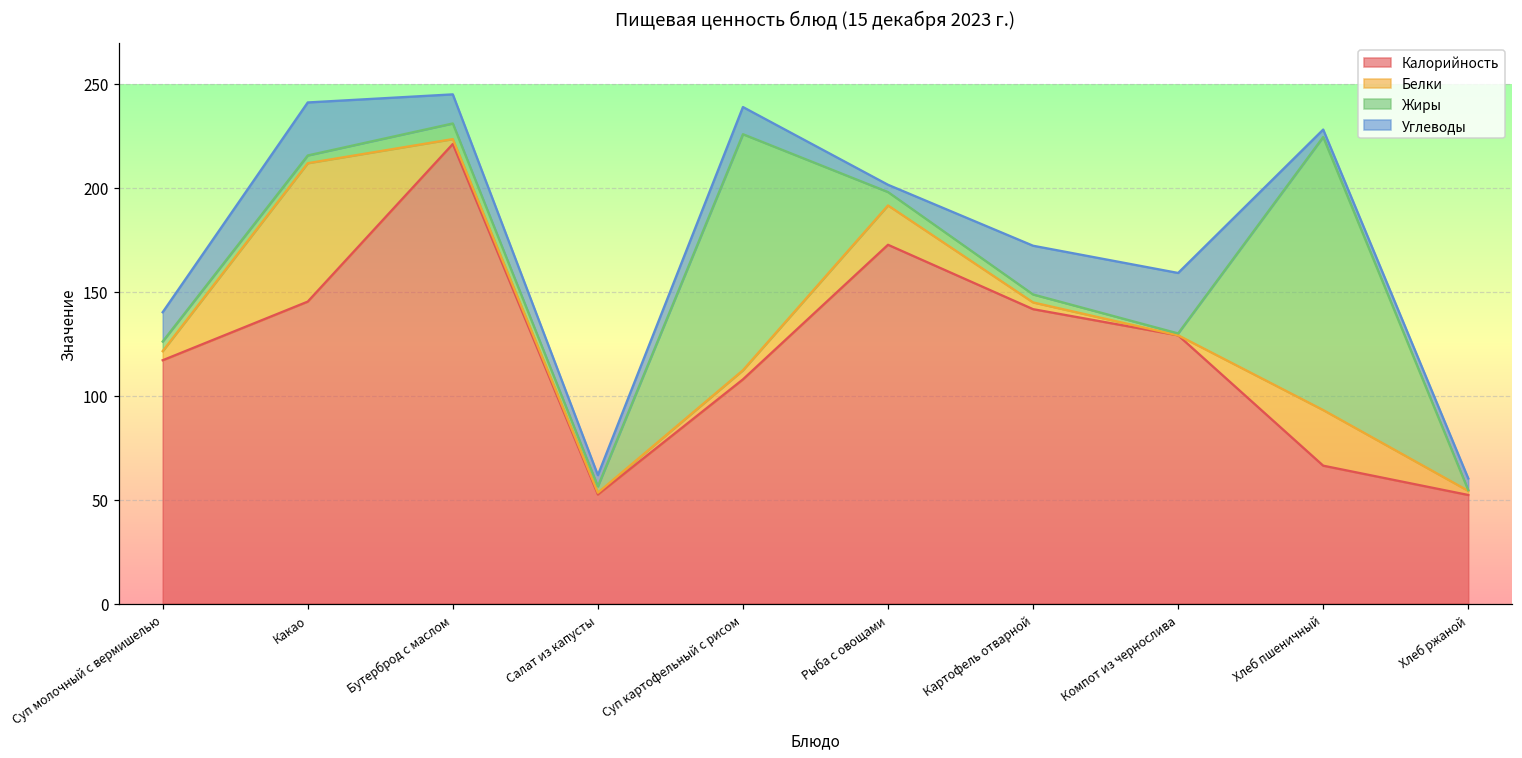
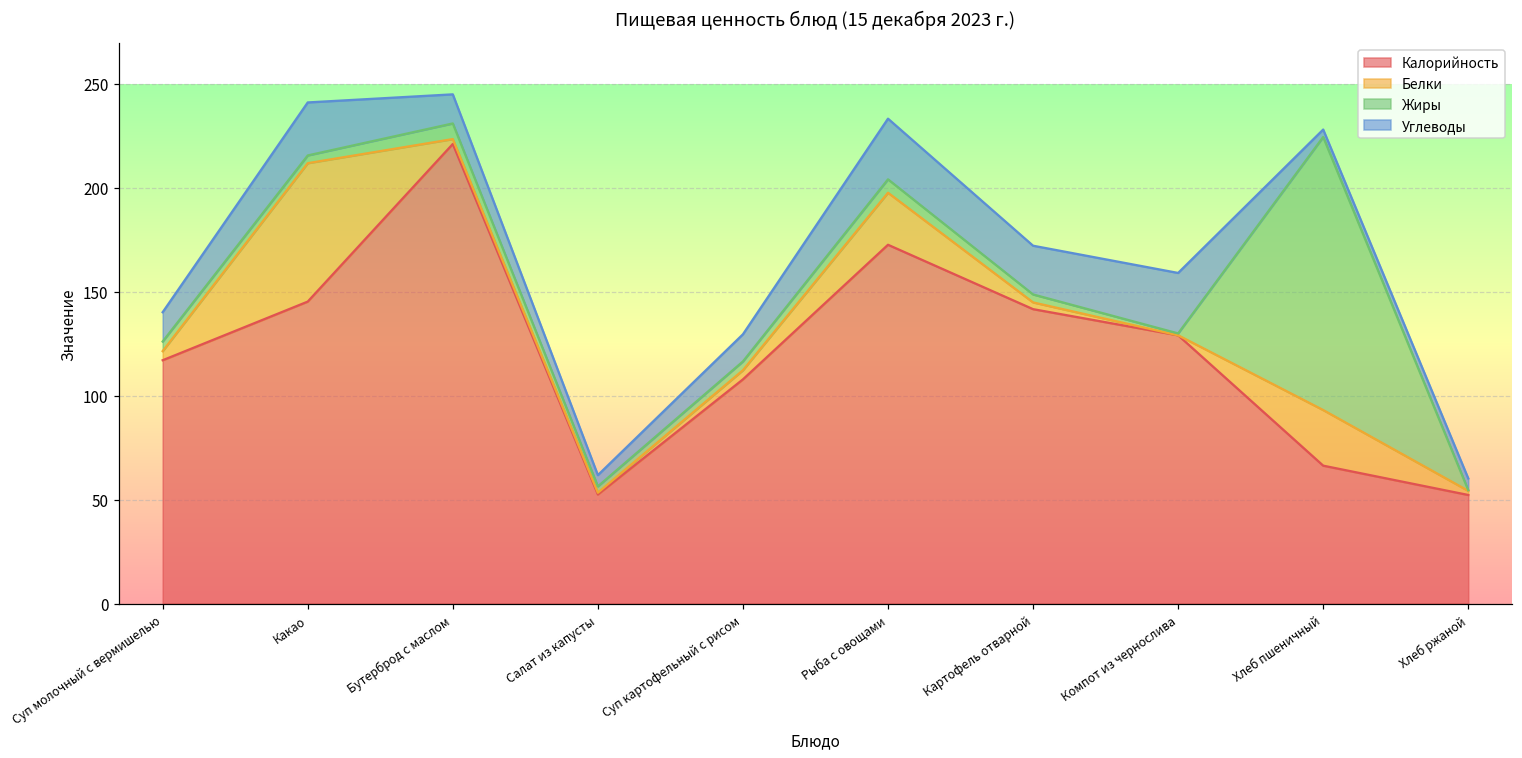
Жиры, Суп картофельный с рисом: 114 -> 4
Белки, Рыба с овощами: 19 -> 25
Углеводы, Рыба с овощами: 3 -> 29
